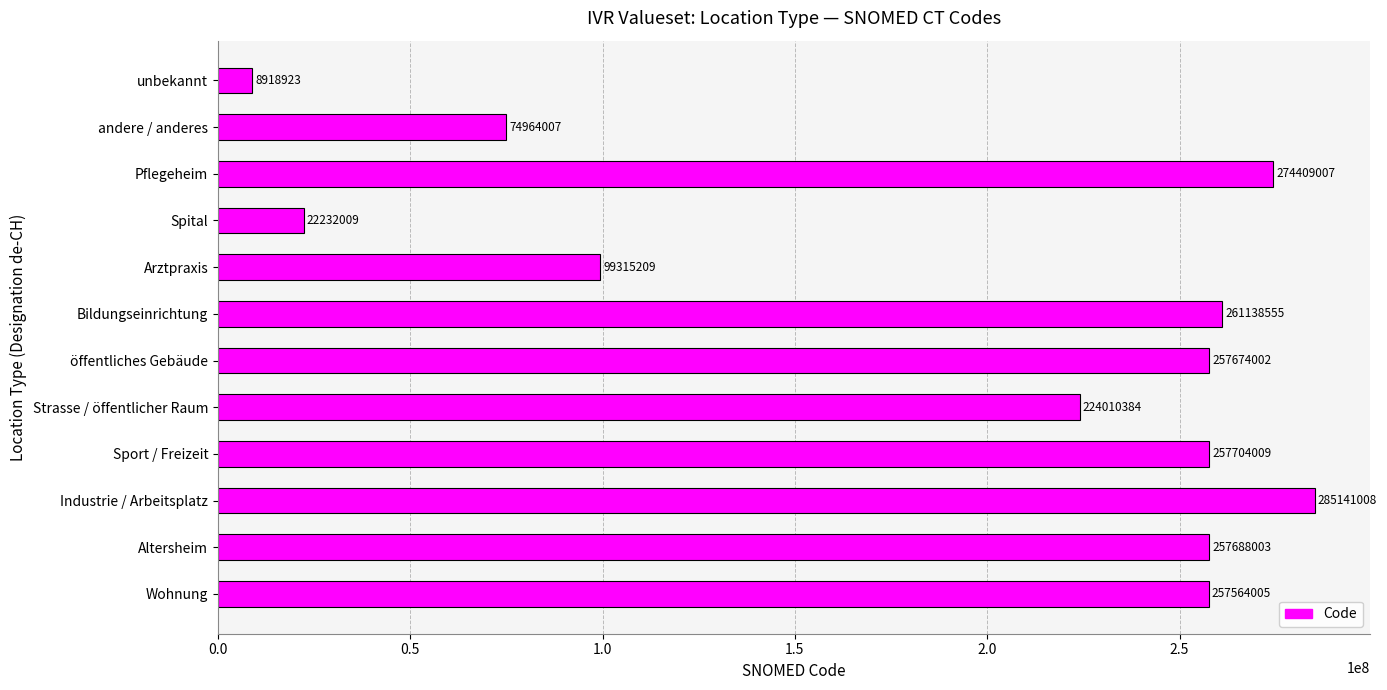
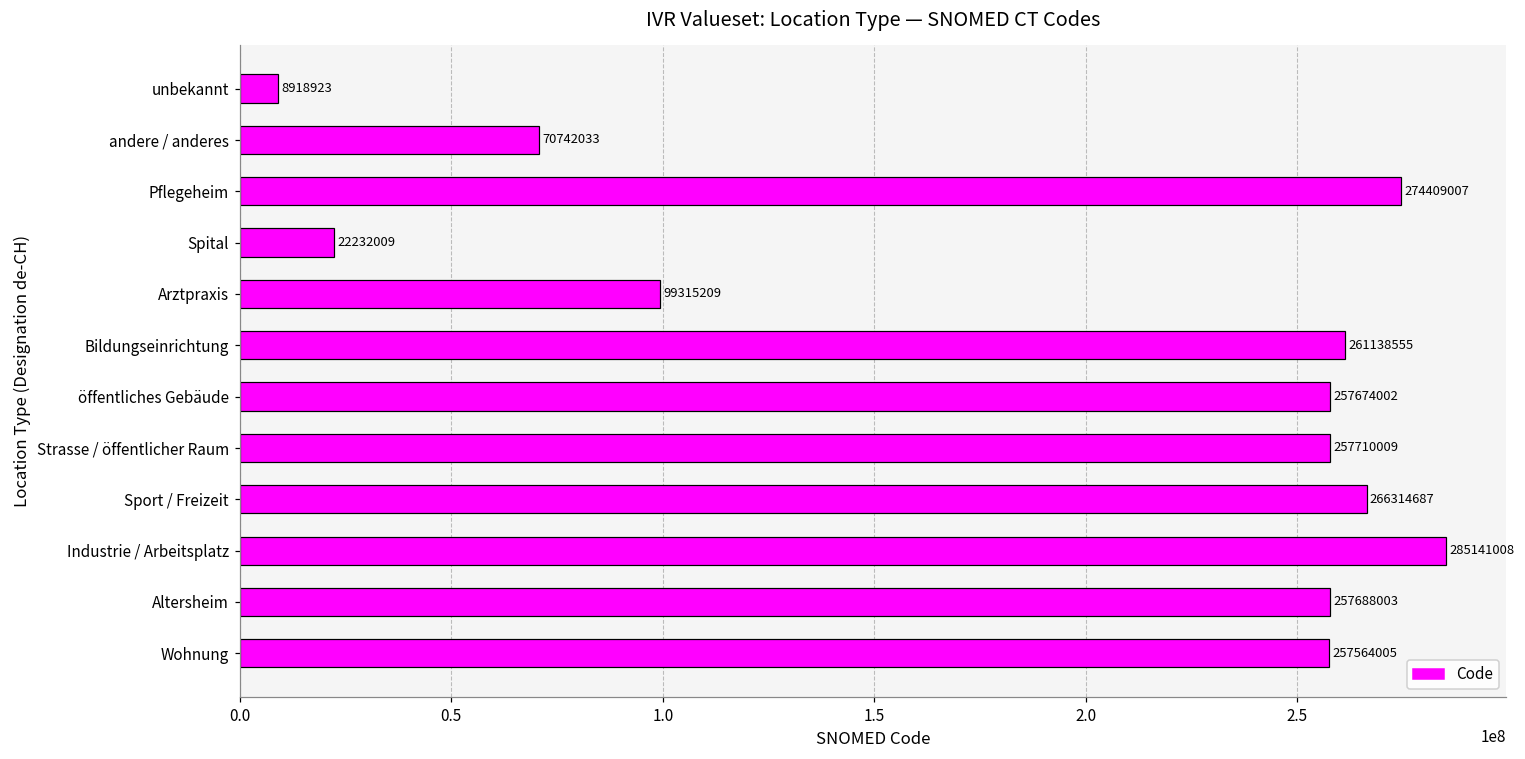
andere / anderes: 74964007 -> 70742033
Strasse / öffentlicher Raum: 224010384 -> 257710009
Sport / Freizeit: 257704009 -> 266314687
